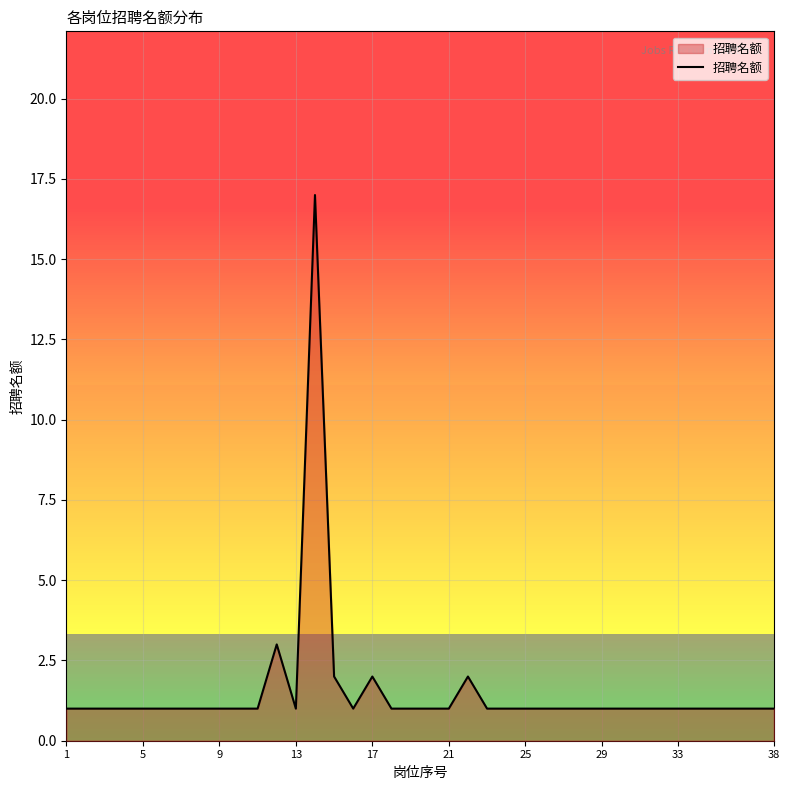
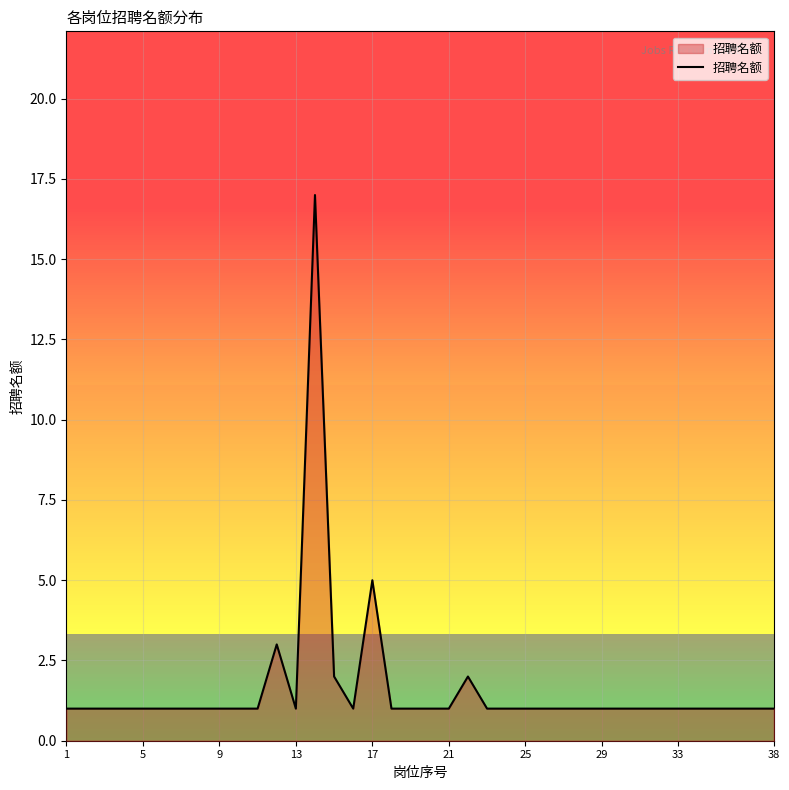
17: 2 -> 5
